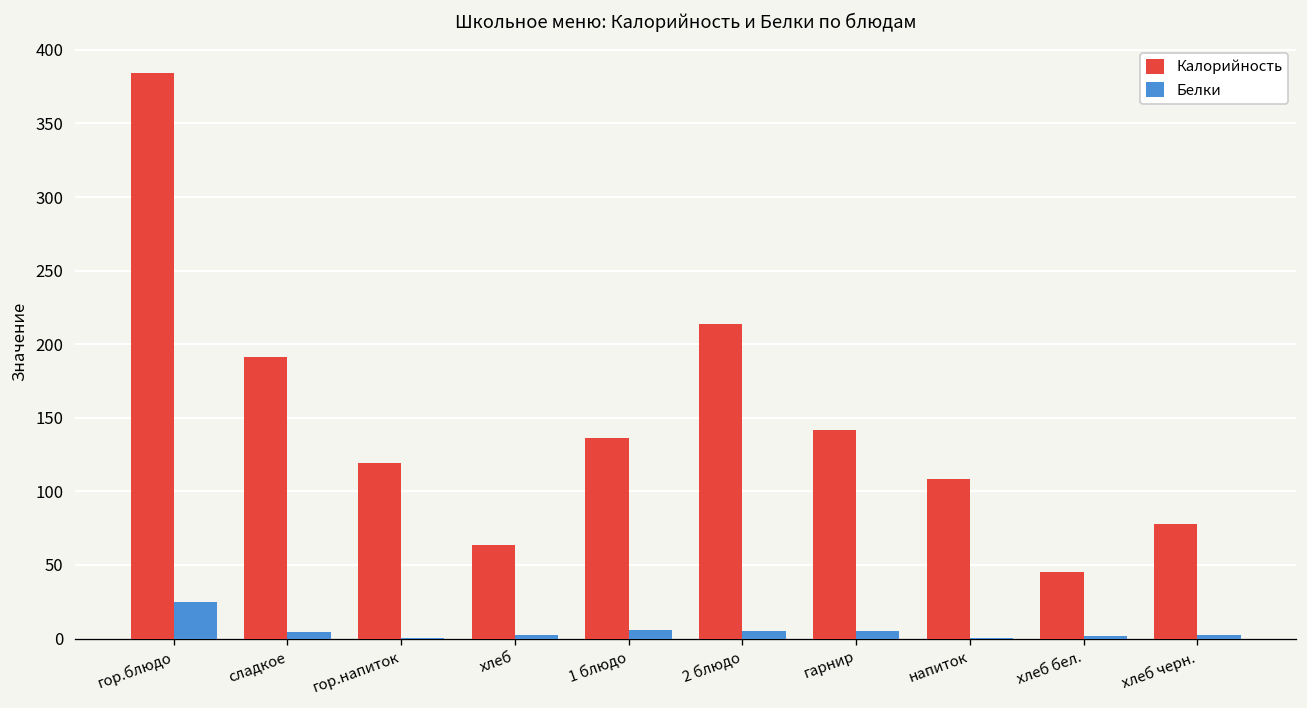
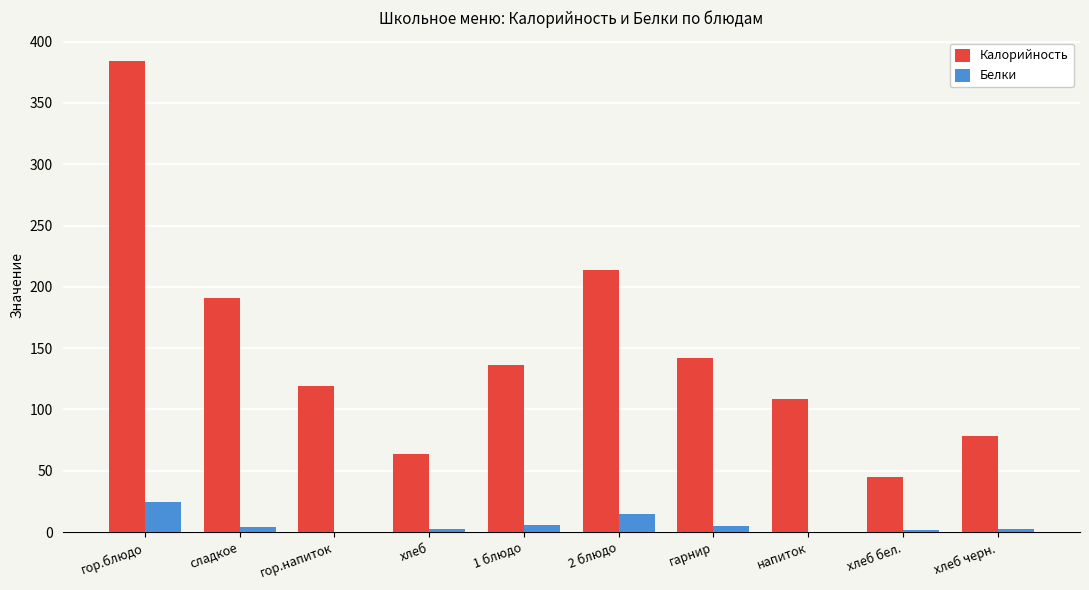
Белки, 2 блюдо: 5 -> 15
